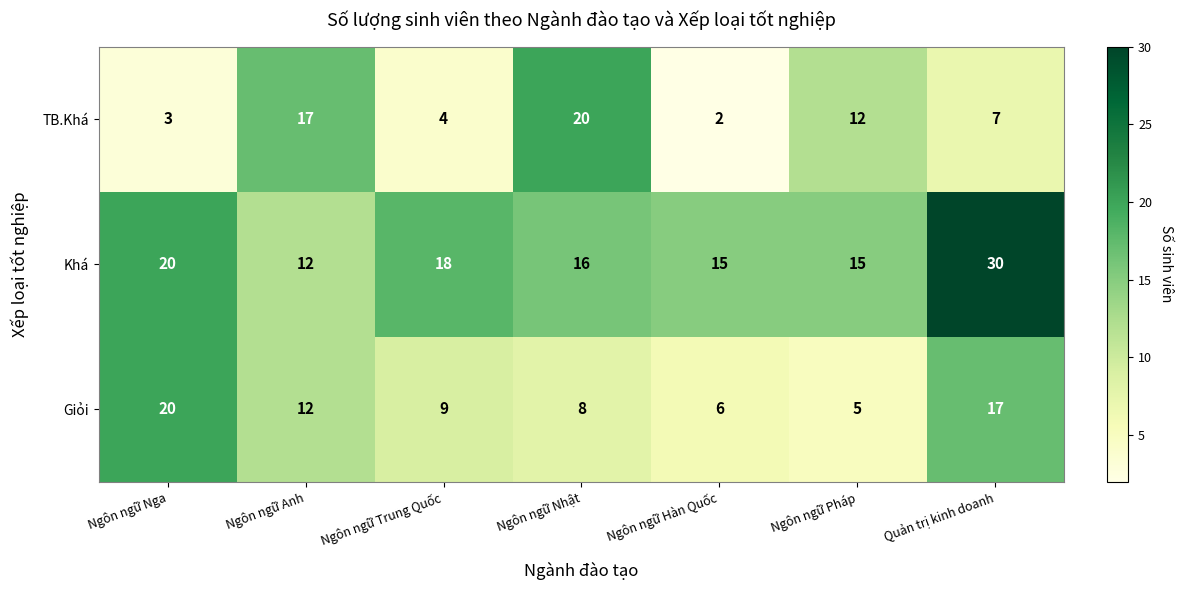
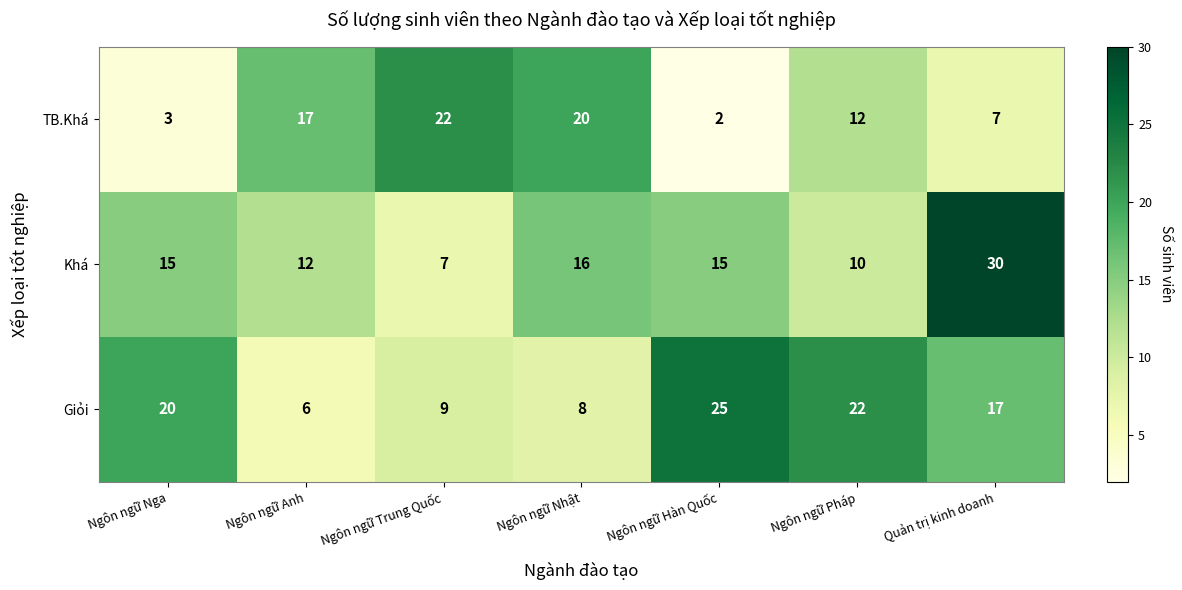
TB.Khá, Ngôn ngữ Trung Quốc: 4 -> 22
Khá, Ngôn ngữ Nga: 20 -> 15
Khá, Ngôn ngữ Trung Quốc: 18 -> 7
Khá, Ngôn ngữ Pháp: 15 -> 10
Giỏi, Ngôn ngữ Anh: 12 -> 6
Giỏi, Ngôn ngữ Hàn Quốc: 6 -> 25
Giỏi, Ngôn ngữ Pháp: 5 -> 22
